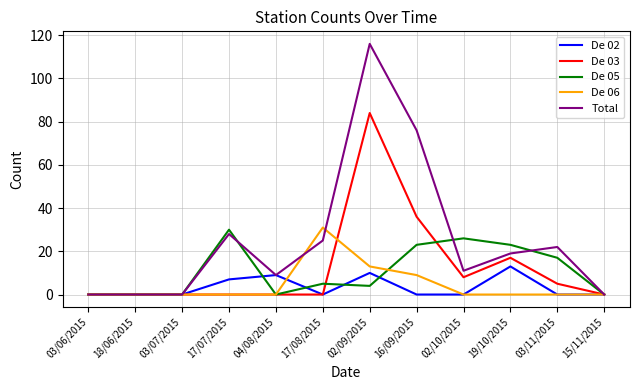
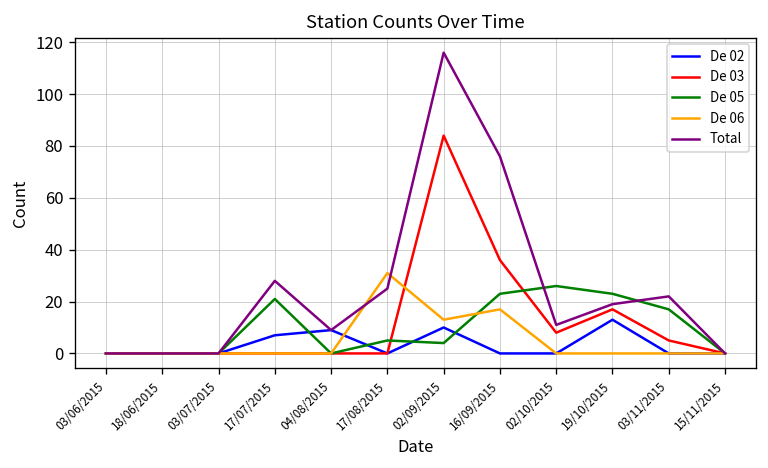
De 05, 17/07/2015: 30 -> 21
De 06, 16/09/2015: 9 -> 17
